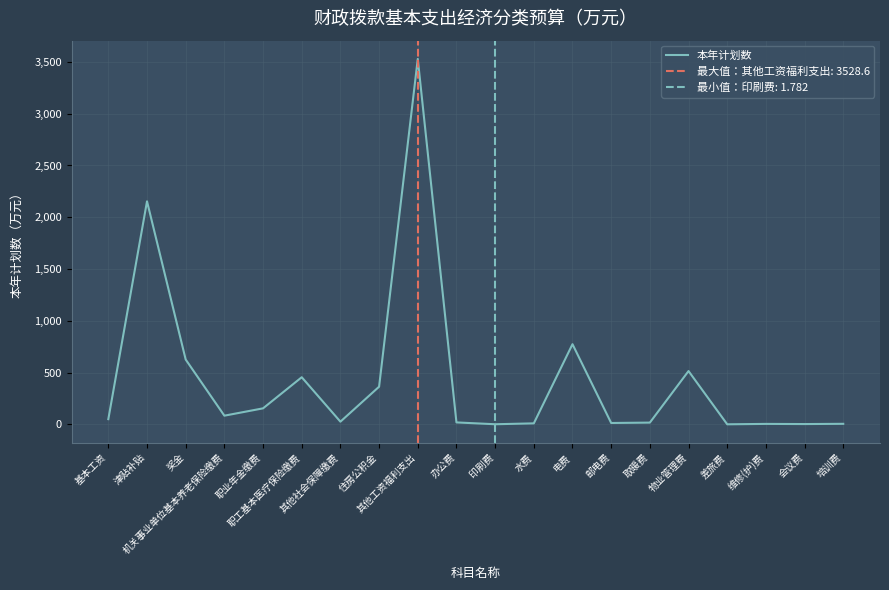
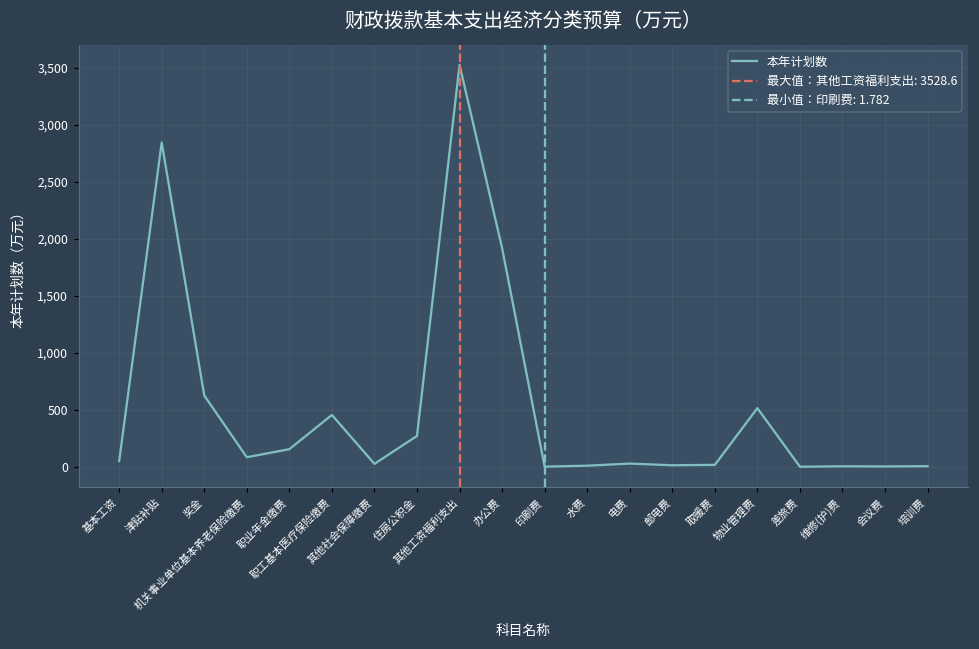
津贴补贴: 2,150 -> 2,850
住房公积金: 360 -> 270
办公费: 20 -> 1,920
电费: 770 -> 30
